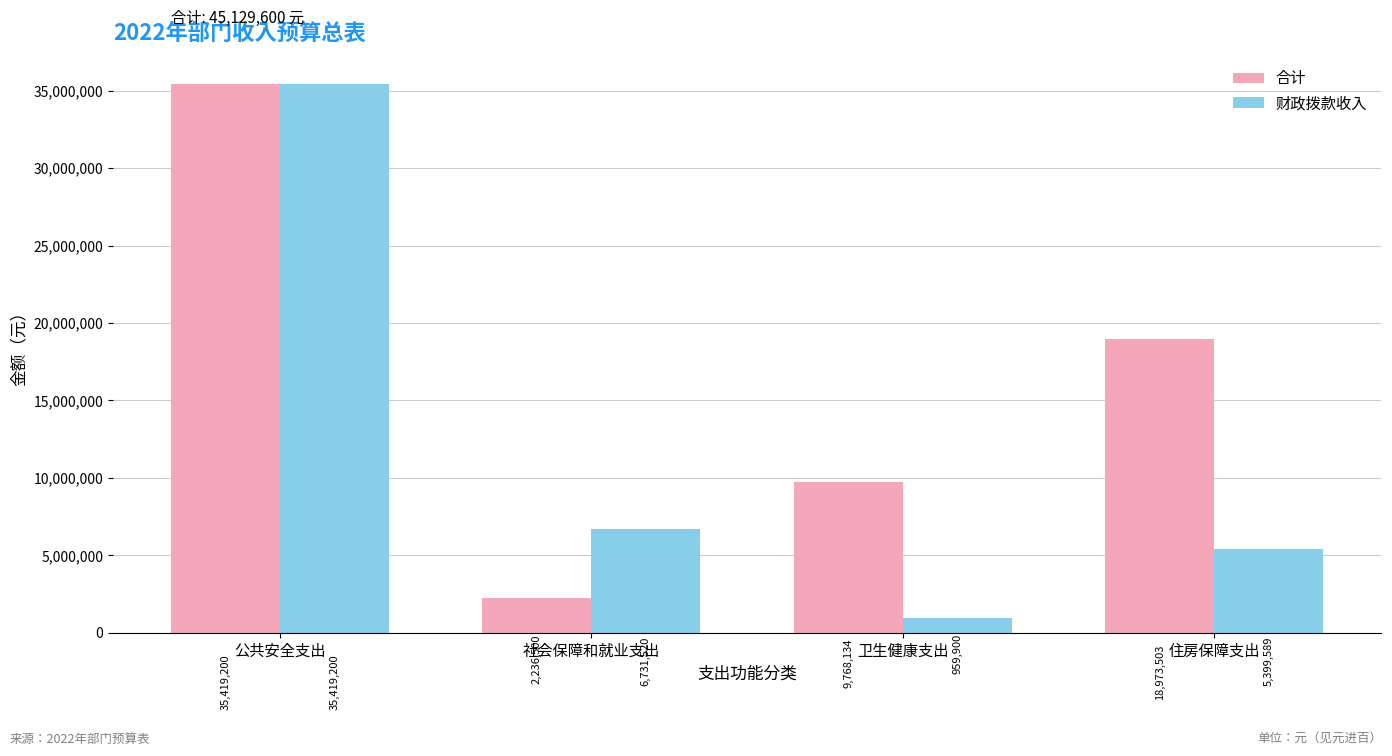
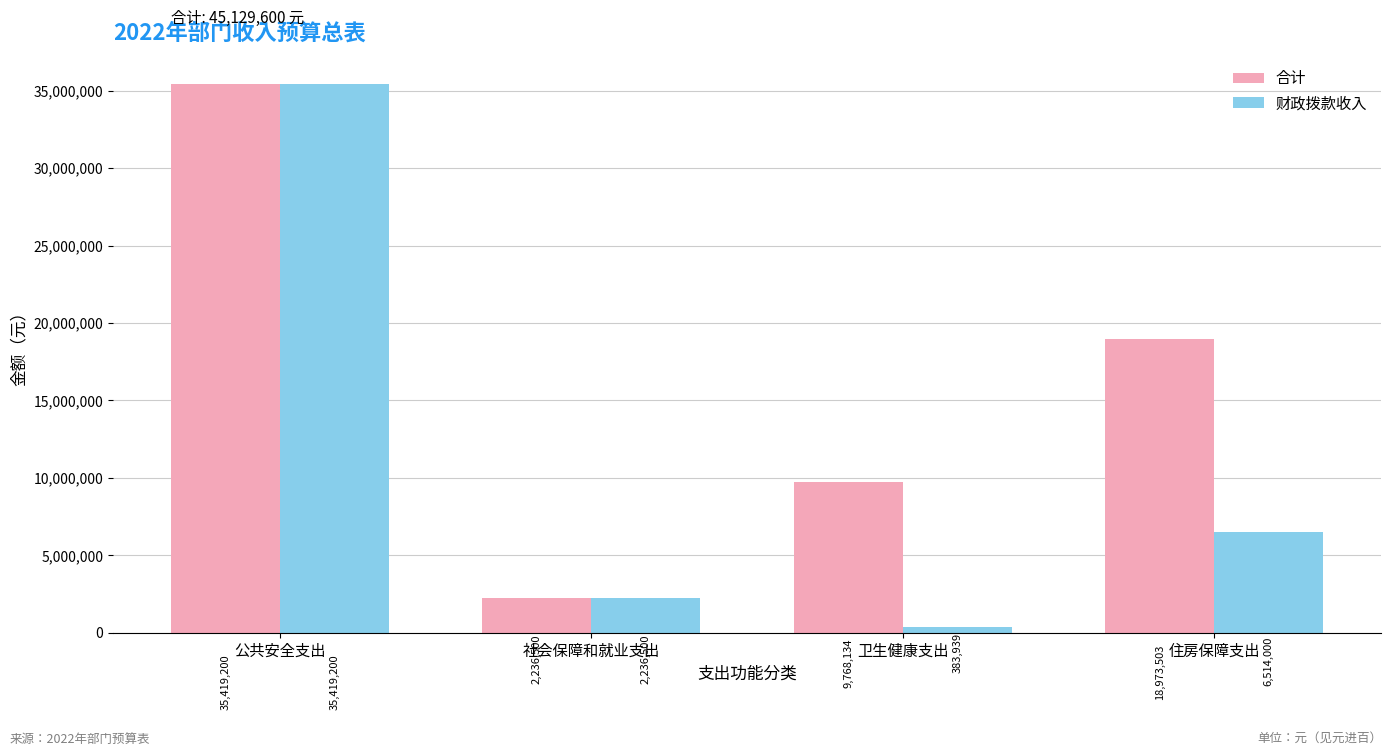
财政拨款收入, 社会保障和就业支出: 6,731,520 -> 2,236,500
财政拨款收入, 卫生健康支出: 959,900 -> 383,939
财政拨款收入, 住房保障支出: 5,399,589 -> 6,514,000
